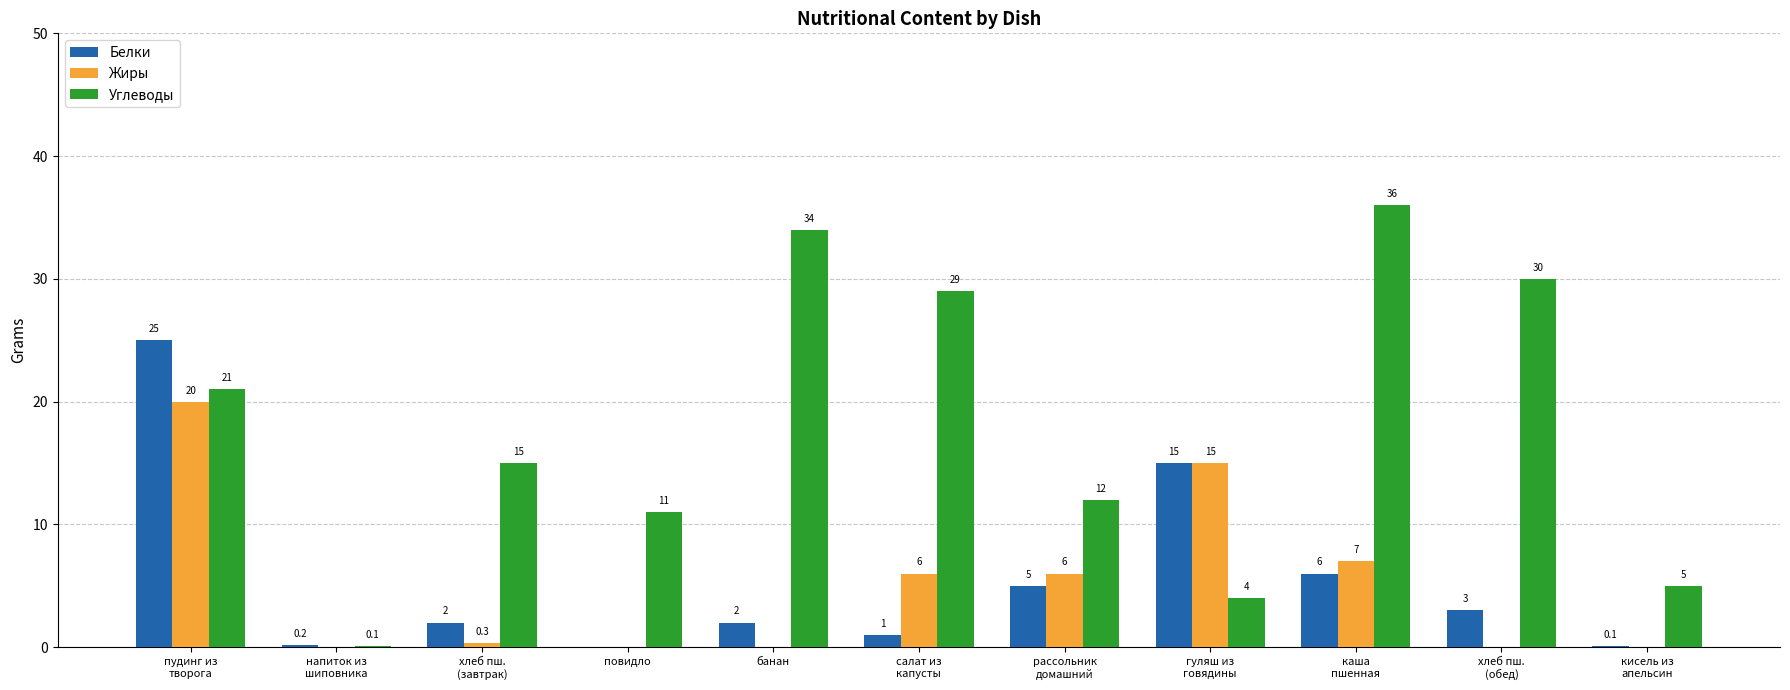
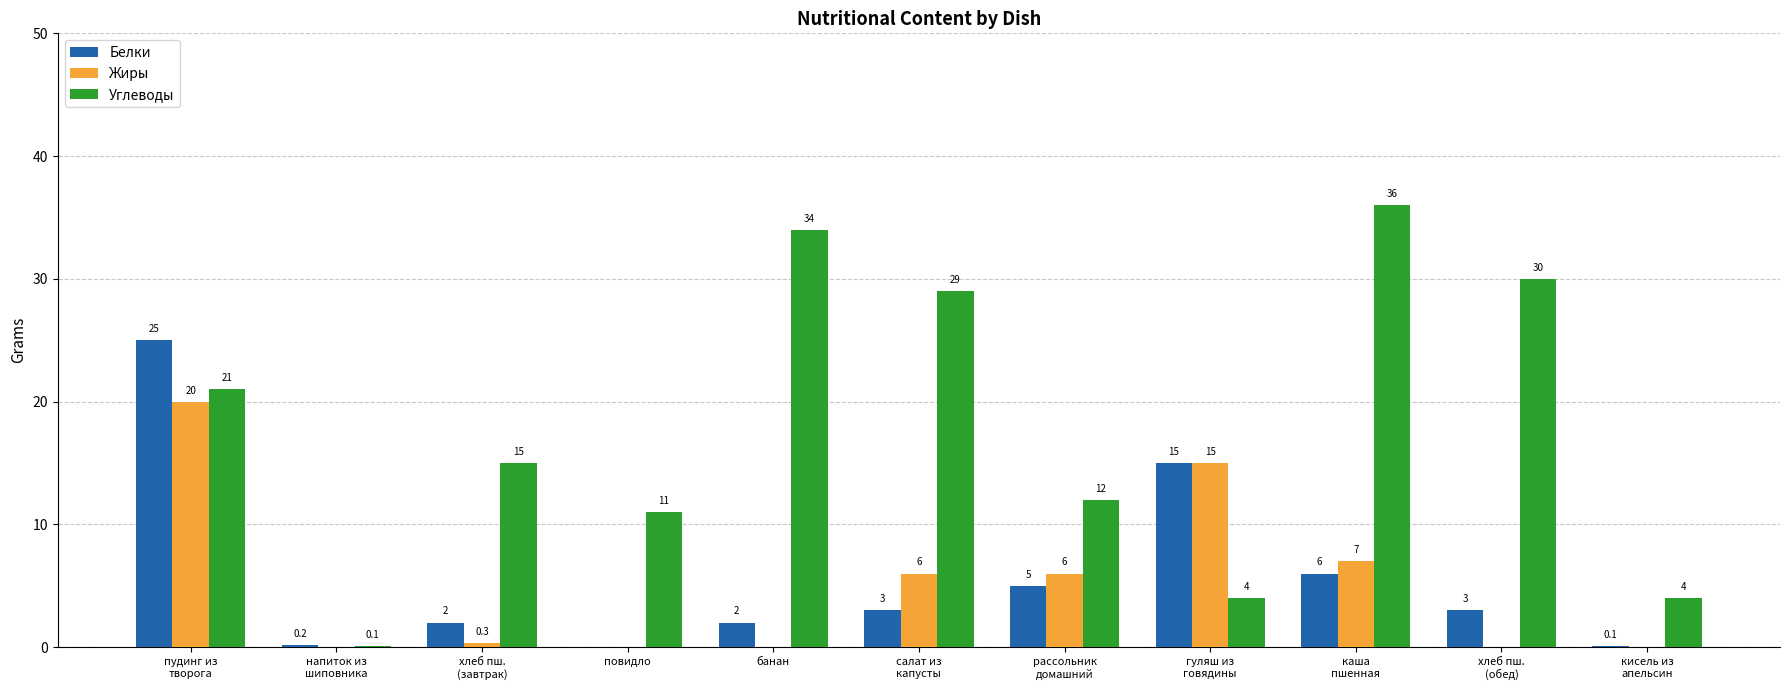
Белки, салат из капусты: 1 -> 3
Углеводы, кисель из апельсин: 5 -> 4
